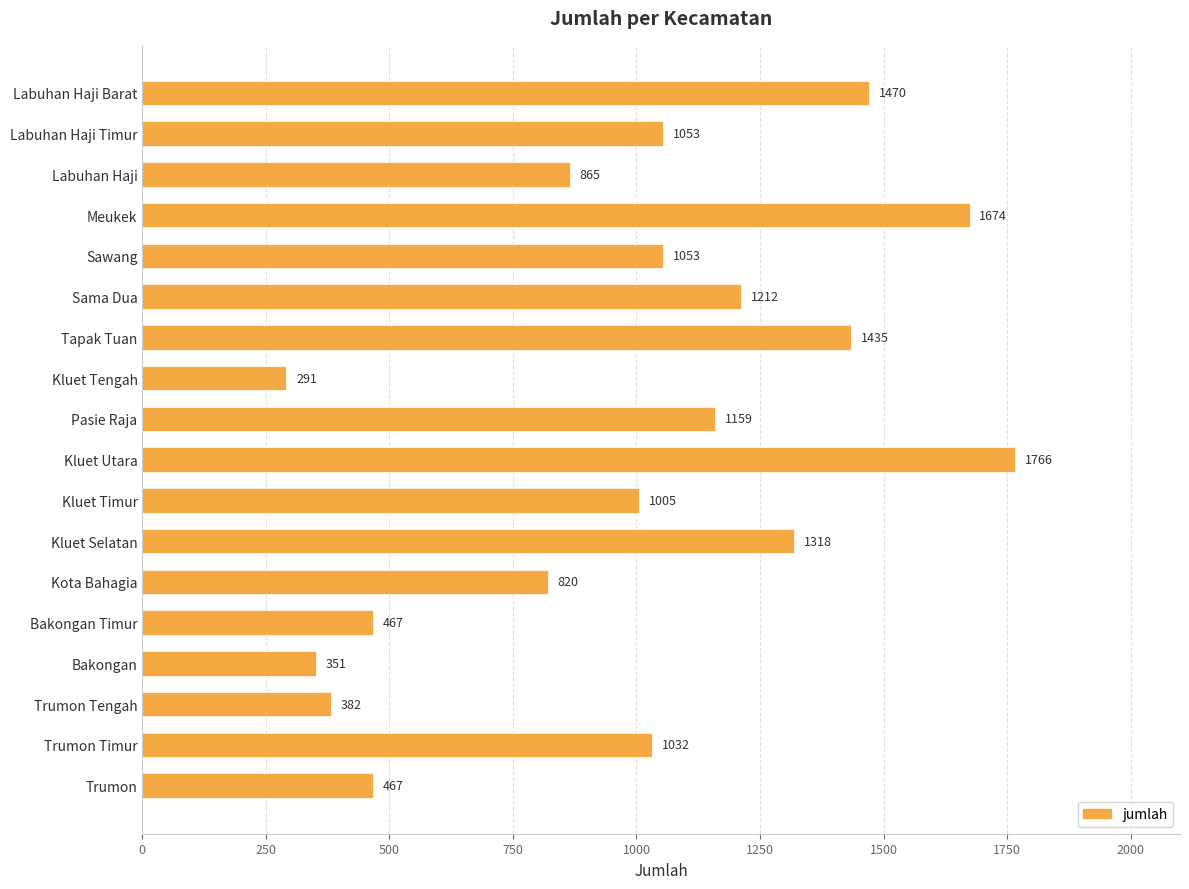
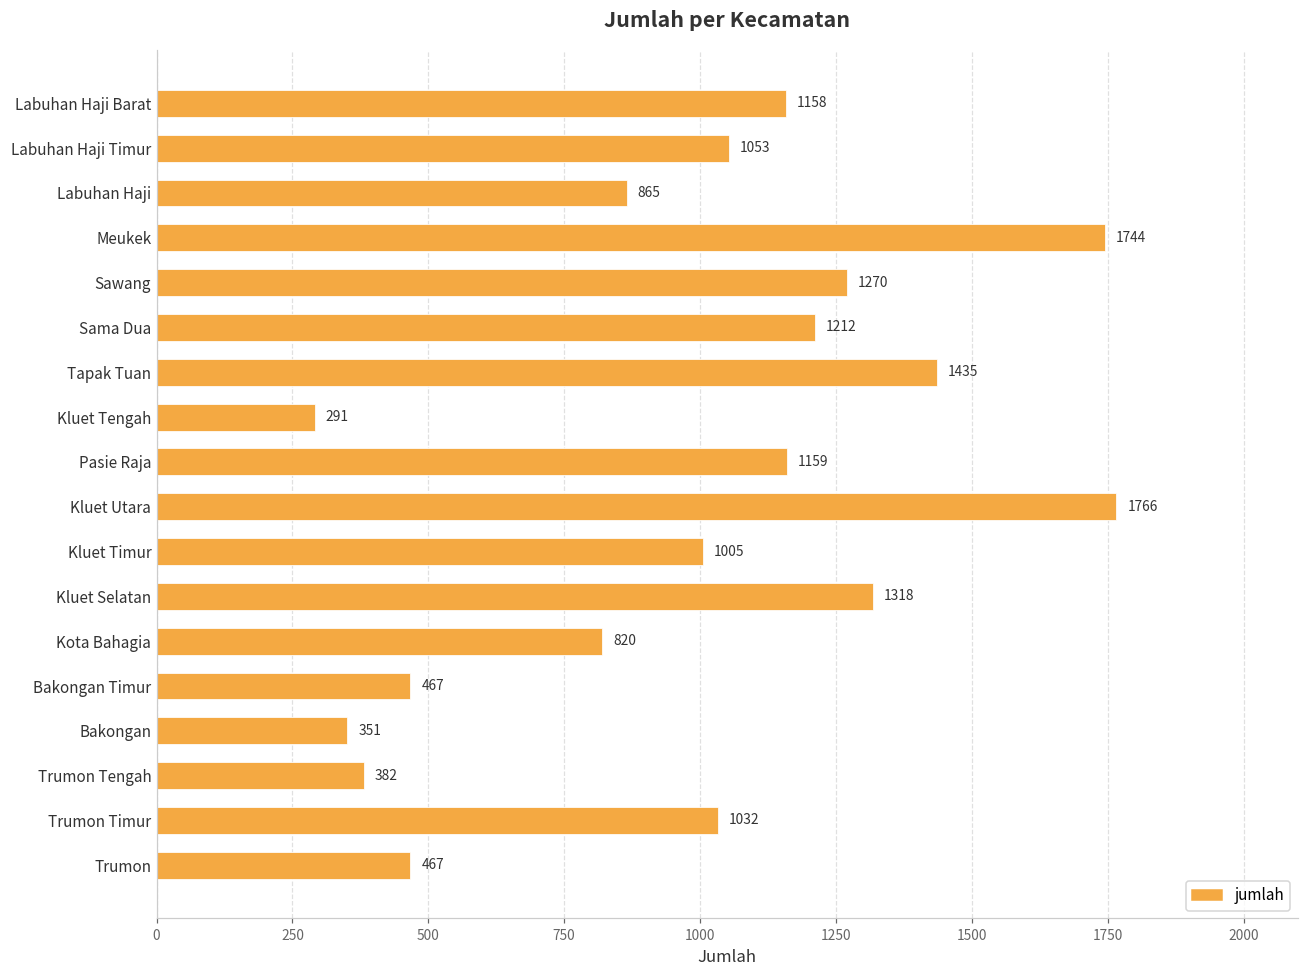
Labuhan Haji Barat: 1470 -> 1158
Meukek: 1674 -> 1744
Sawang: 1053 -> 1270
